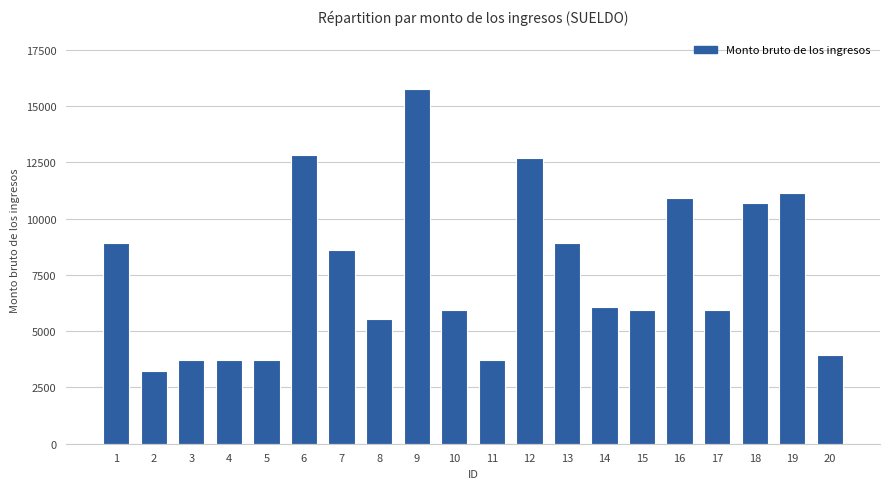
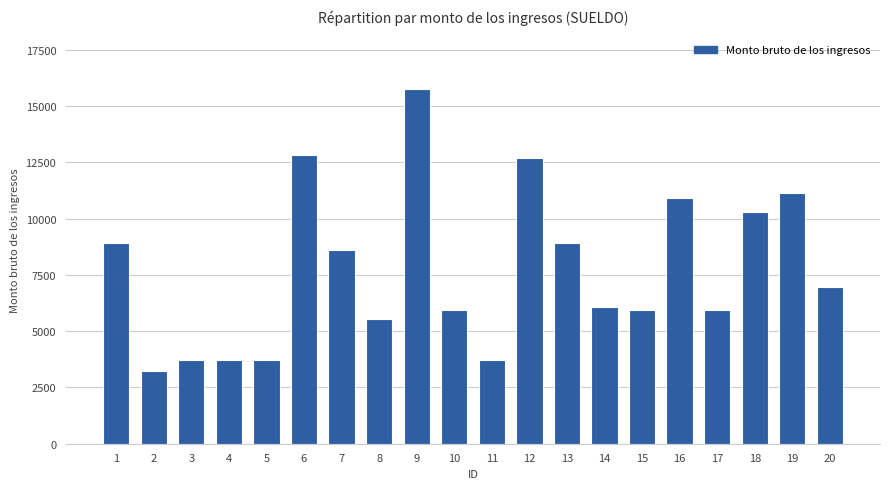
18: 10700 -> 10300
20: 3900 -> 6900
